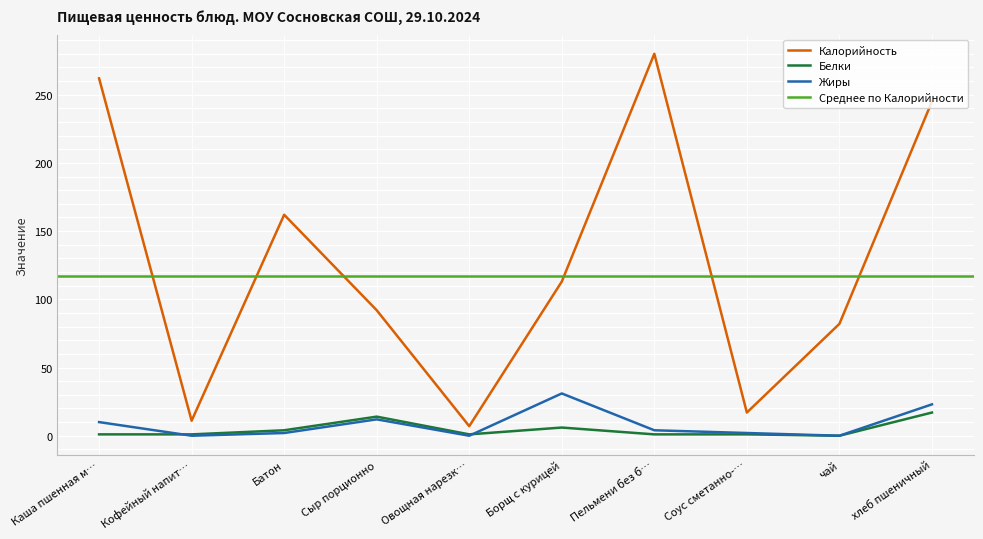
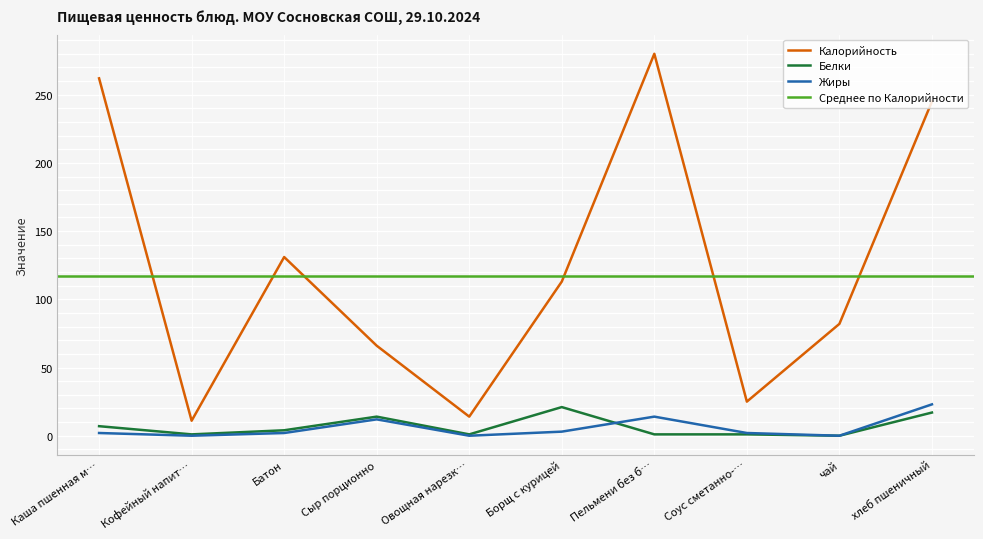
Белки, Каша пшенная м…: 1 -> 7
Жиры, Каша пшенная м…: 10 -> 2
Калорийность, Батон: 162 -> 131
Калорийность, Сыр порционно: 92 -> 66
Калорийность, Овощная нарезк…: 7 -> 14
Белки, Борщ с курицей: 6 -> 21
Жиры, Борщ с курицей: 31 -> 3
Жиры, Пельмени без б…: 4 -> 14
Калорийность, Соус сметанно-…: 17 -> 25
